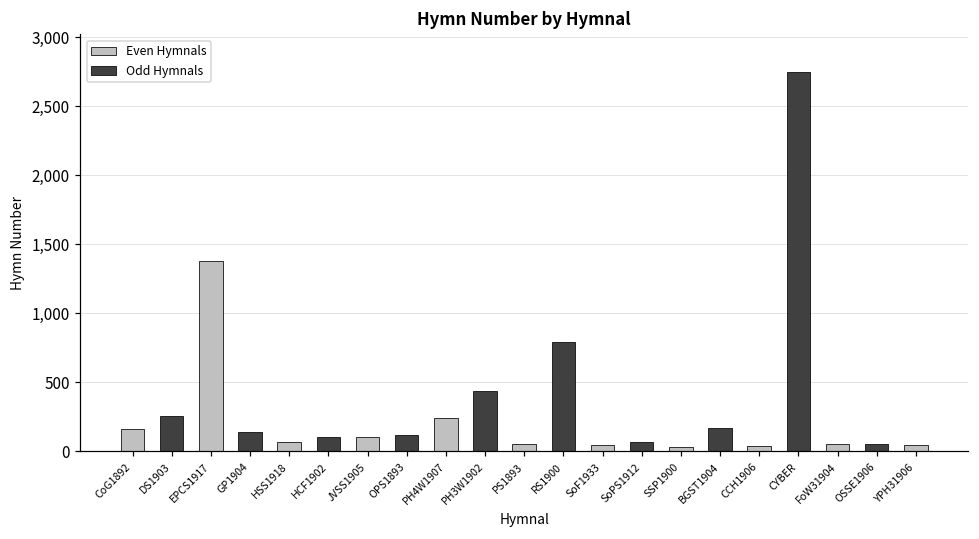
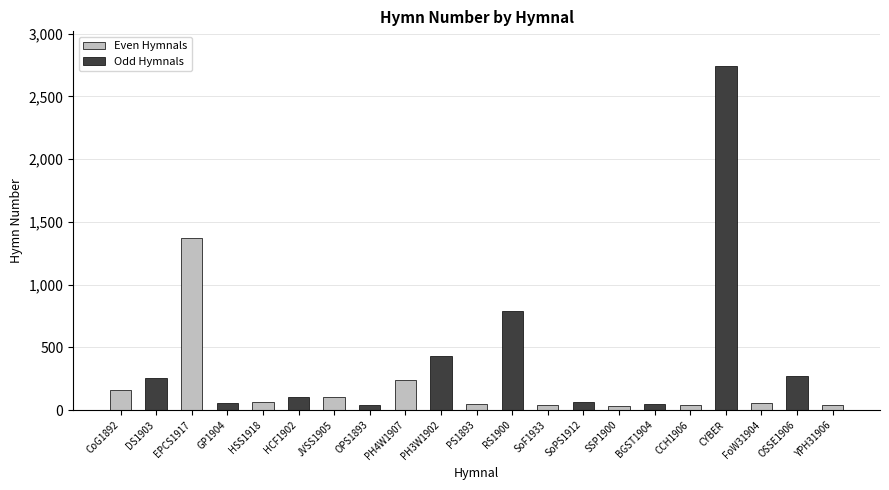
GP1904: 140 -> 50
OPS1893: 120 -> 40
BGST1904: 170 -> 50
OSSE1906: 50 -> 270
